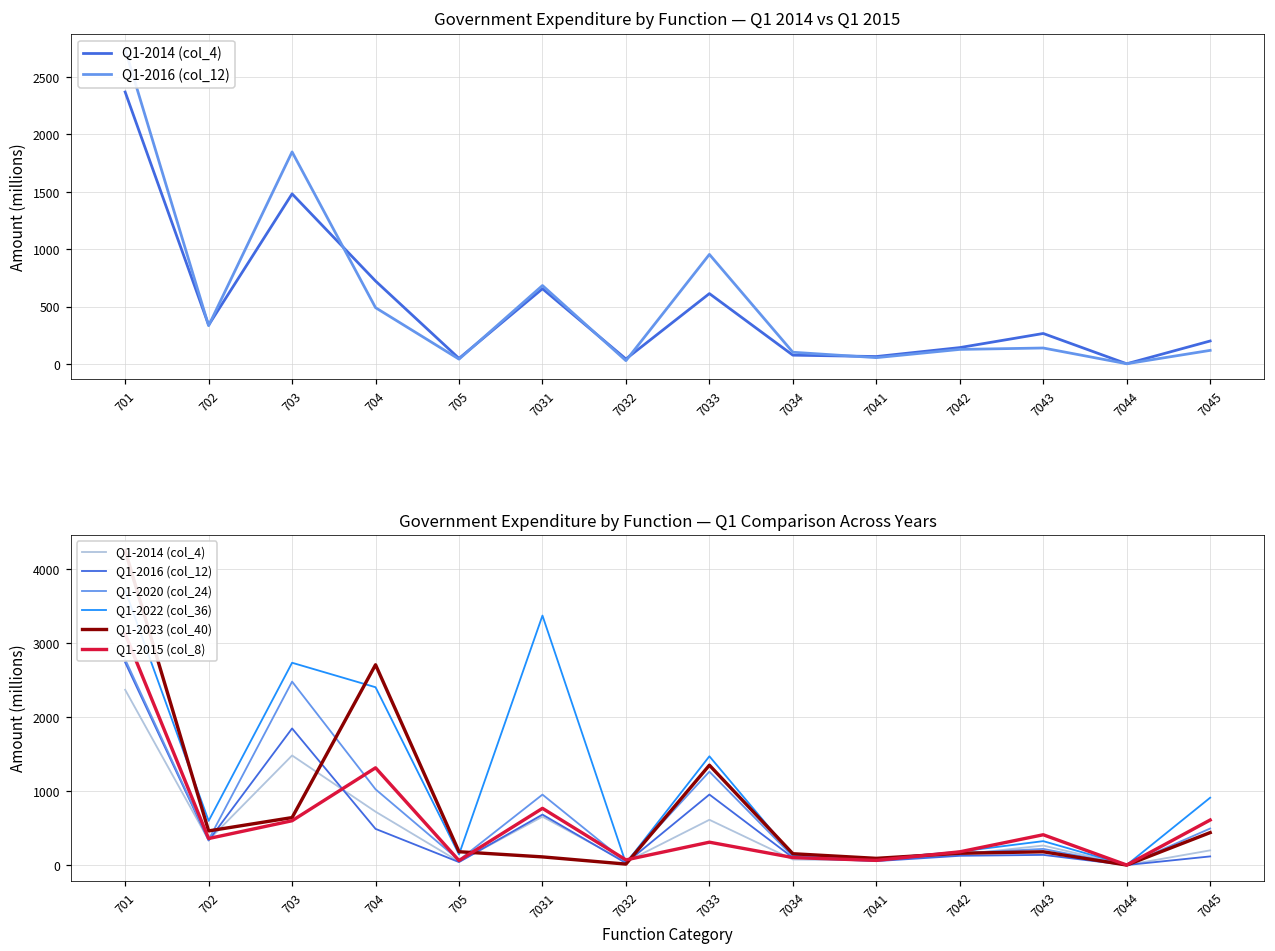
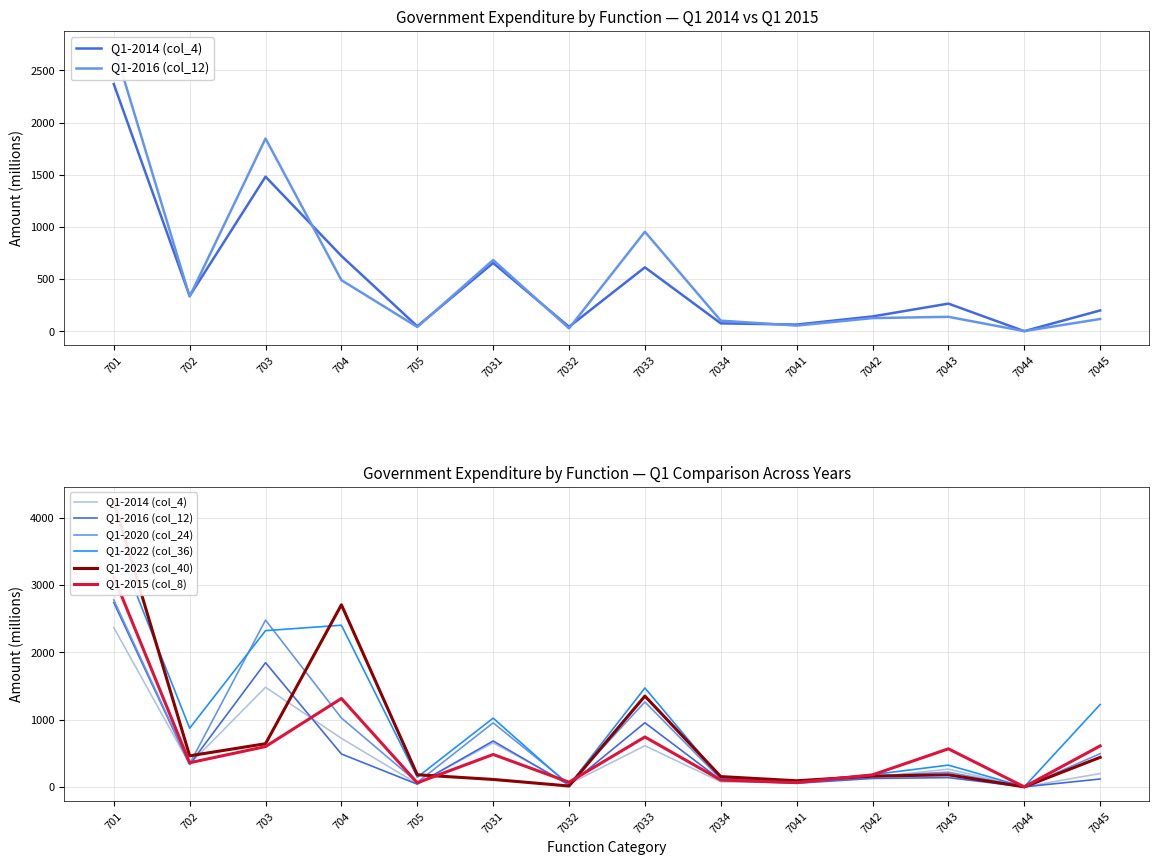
Government Expenditure by Function — Q1 Comparison Across Years, Q1-2022 (col_36), 702: 600 -> 900
Government Expenditure by Function — Q1 Comparison Across Years, Q1-2022 (col_36), 703: 2700 -> 2300
Government Expenditure by Function — Q1 Comparison Across Years, Q1-2022 (col_36), 7031: 3400 -> 1000
Government Expenditure by Function — Q1 Comparison Across Years, Q1-2015 (col_8), 7031: 800 -> 500
Government Expenditure by Function — Q1 Comparison Across Years, Q1-2015 (col_8), 7033: 300 -> 700
Government Expenditure by Function — Q1 Comparison Across Years, Q1-2015 (col_8), 7043: 400 -> 600
Government Expenditure by Function — Q1 Comparison Across Years, Q1-2022 (col_36), 7045: 900 -> 1200
